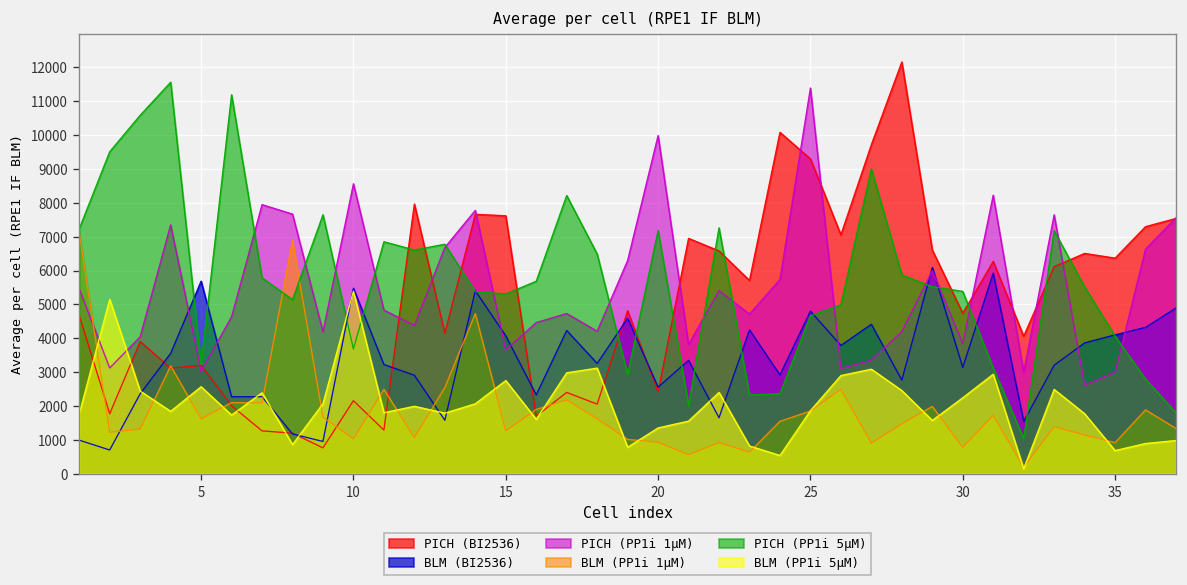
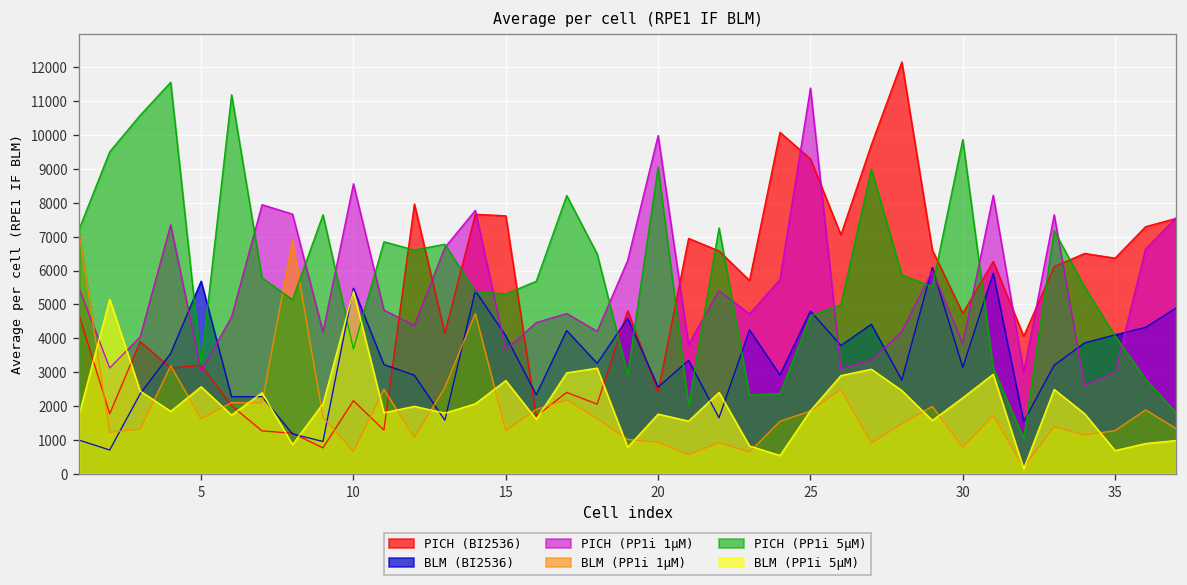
BLM (PP1i 1µM), 10: 1000 -> 700
PICH (PP1i 5µM), 20: 7200 -> 9100
BLM (PP1i 5µM), 20: 1400 -> 1800
PICH (PP1i 5µM), 30: 5400 -> 9900
BLM (PP1i 1µM), 35: 900 -> 1300
